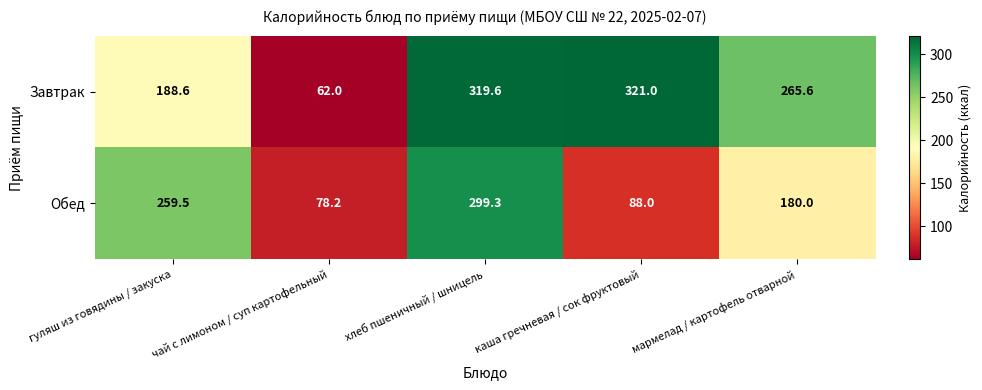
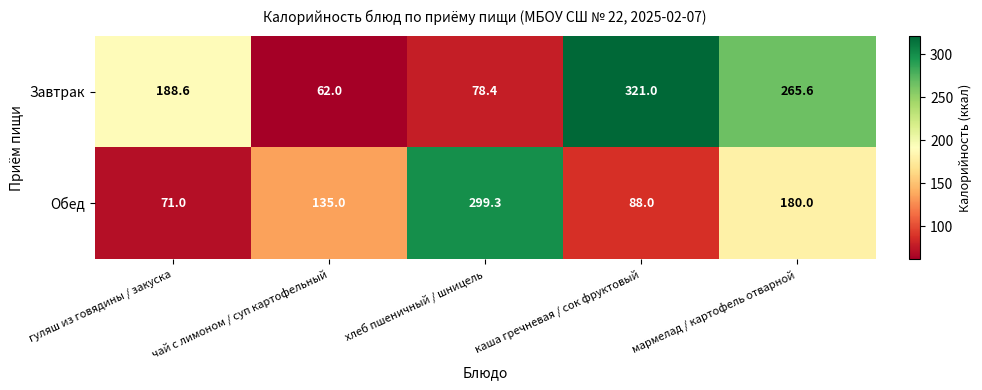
Завтрак, хлеб пшеничный / шницель: 319.6 -> 78.4
Обед, гуляш из говядины / закуска: 259.5 -> 71.0
Обед, чай с лимоном / суп картофельный: 78.2 -> 135.0
